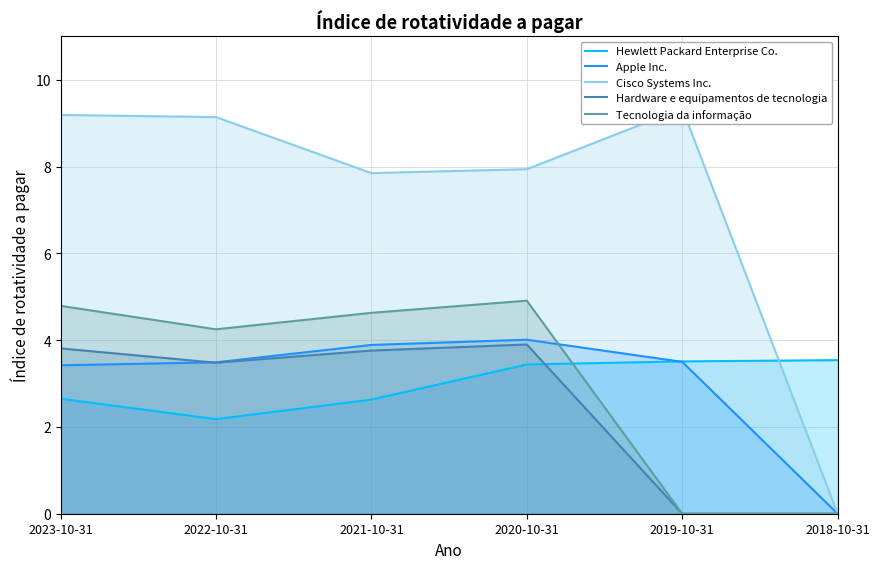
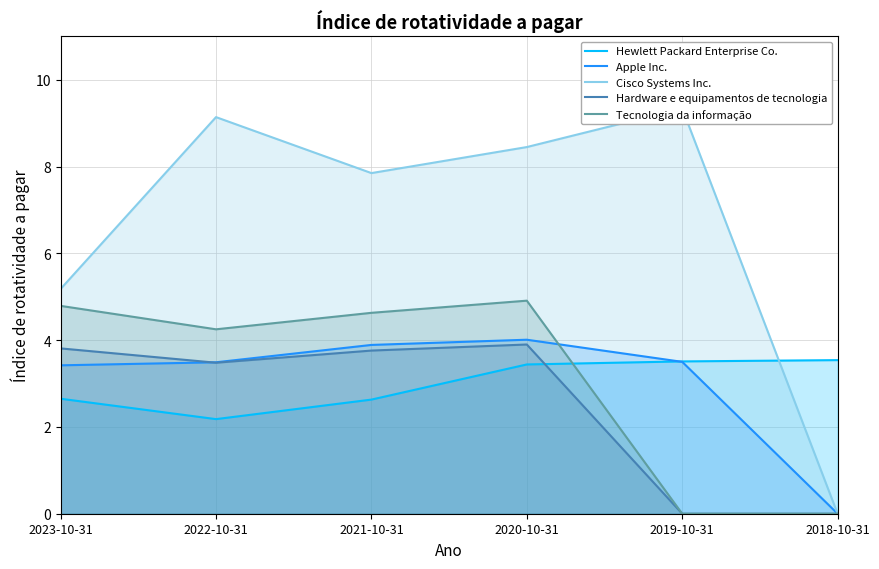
Cisco Systems Inc., 2023-10-31: 9.2 -> 5.2
Cisco Systems Inc., 2020-10-31: 7.9 -> 8.5
